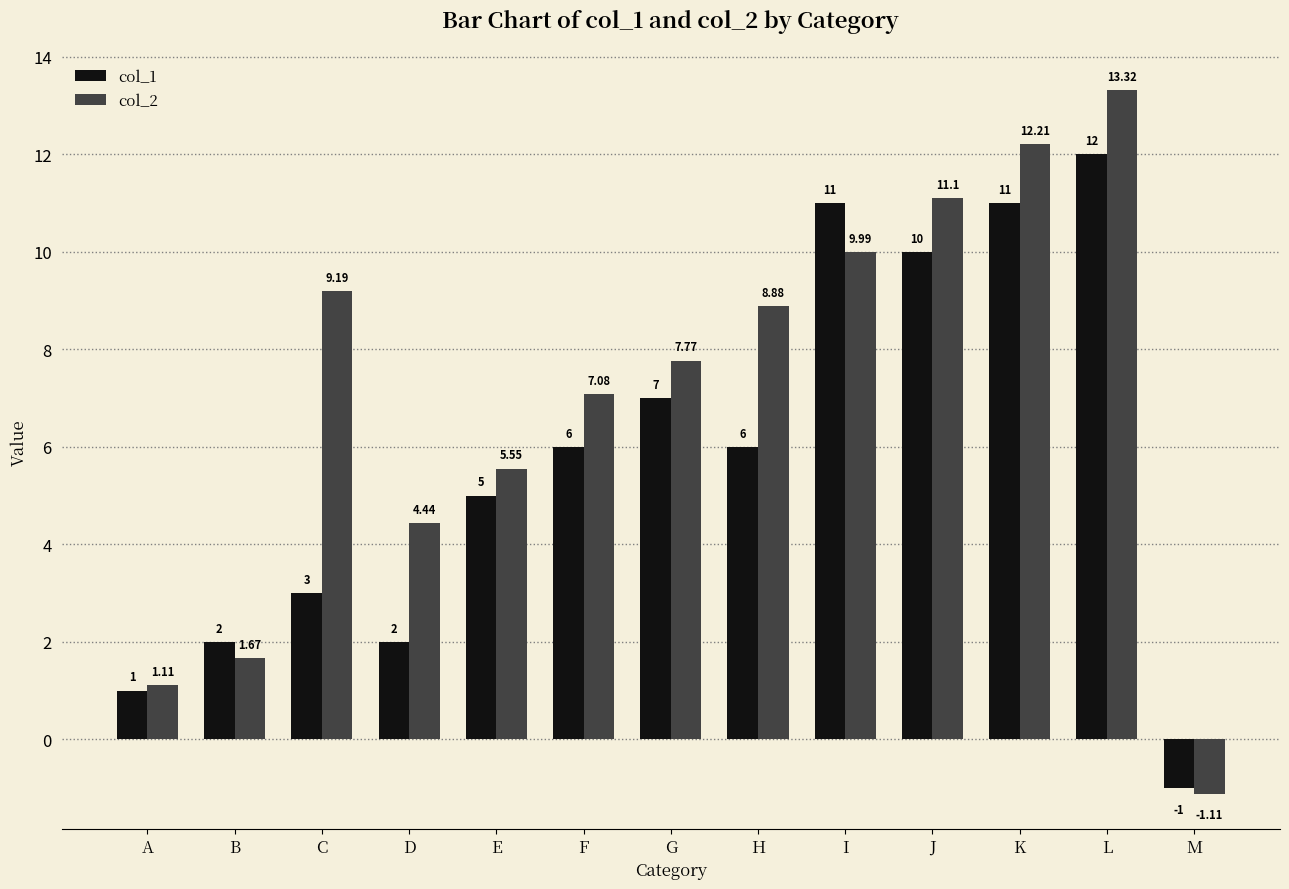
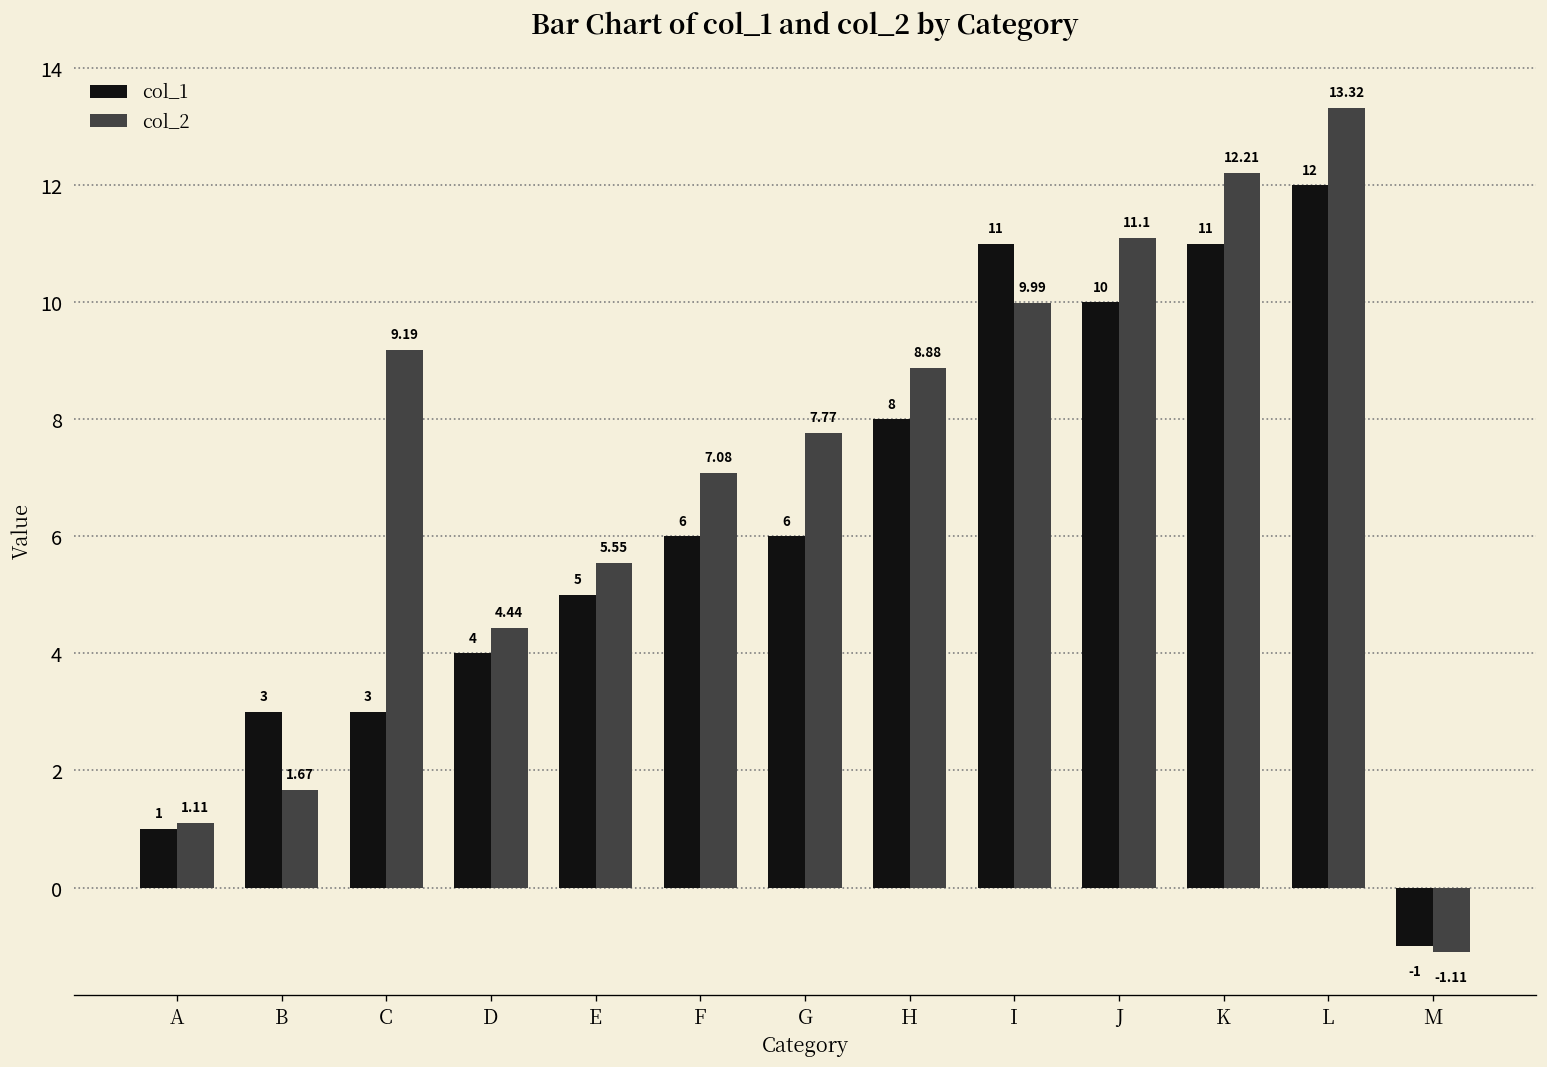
col_1, B: 2 -> 3
col_1, D: 2 -> 4
col_1, G: 7 -> 6
col_1, H: 6 -> 8
